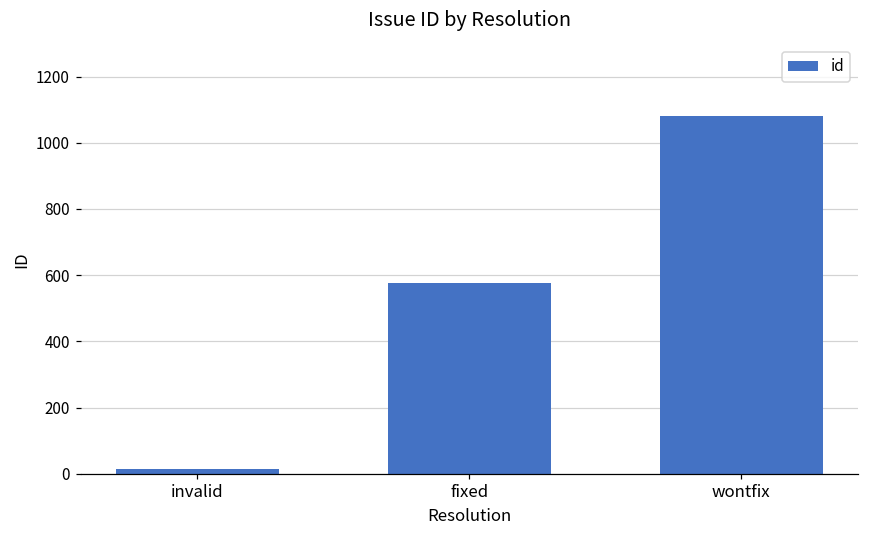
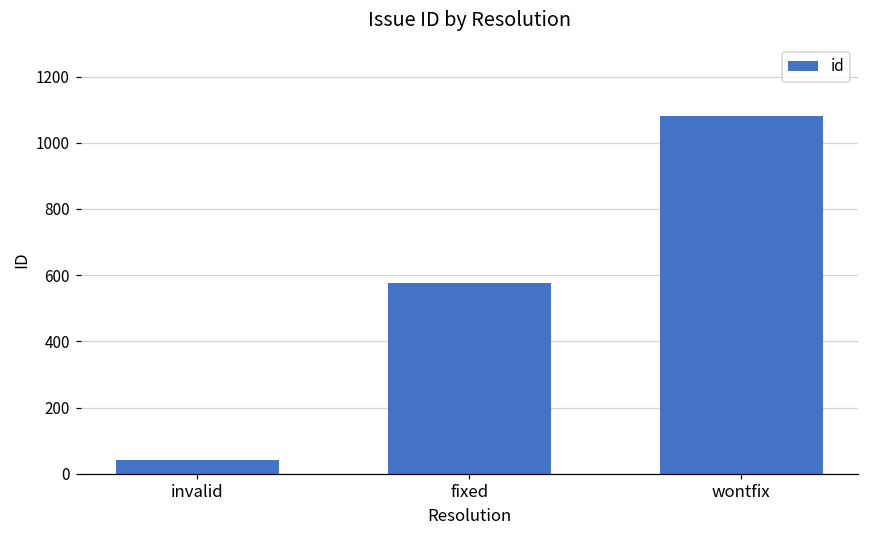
invalid: 10 -> 40
